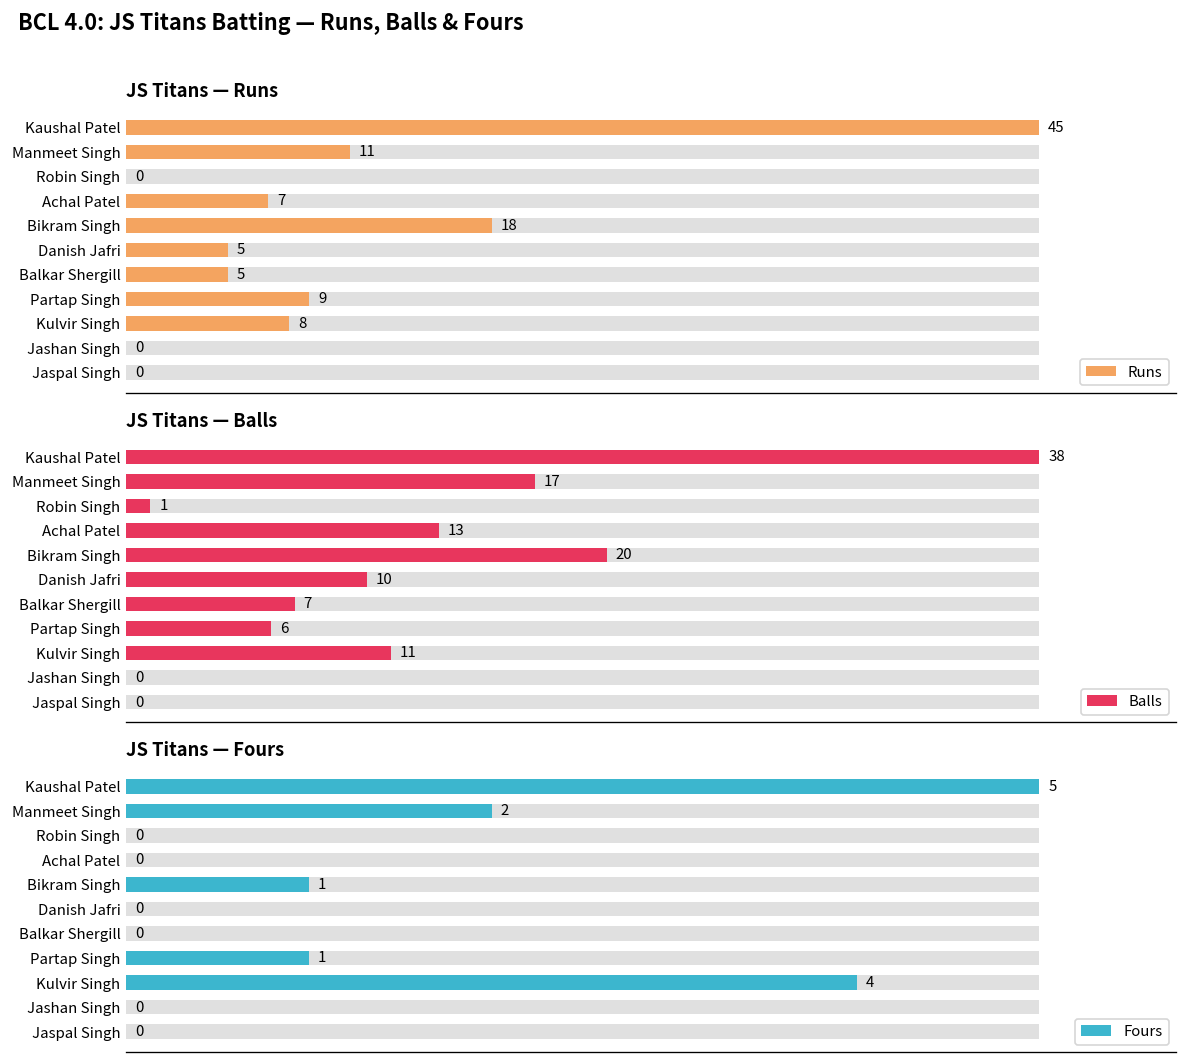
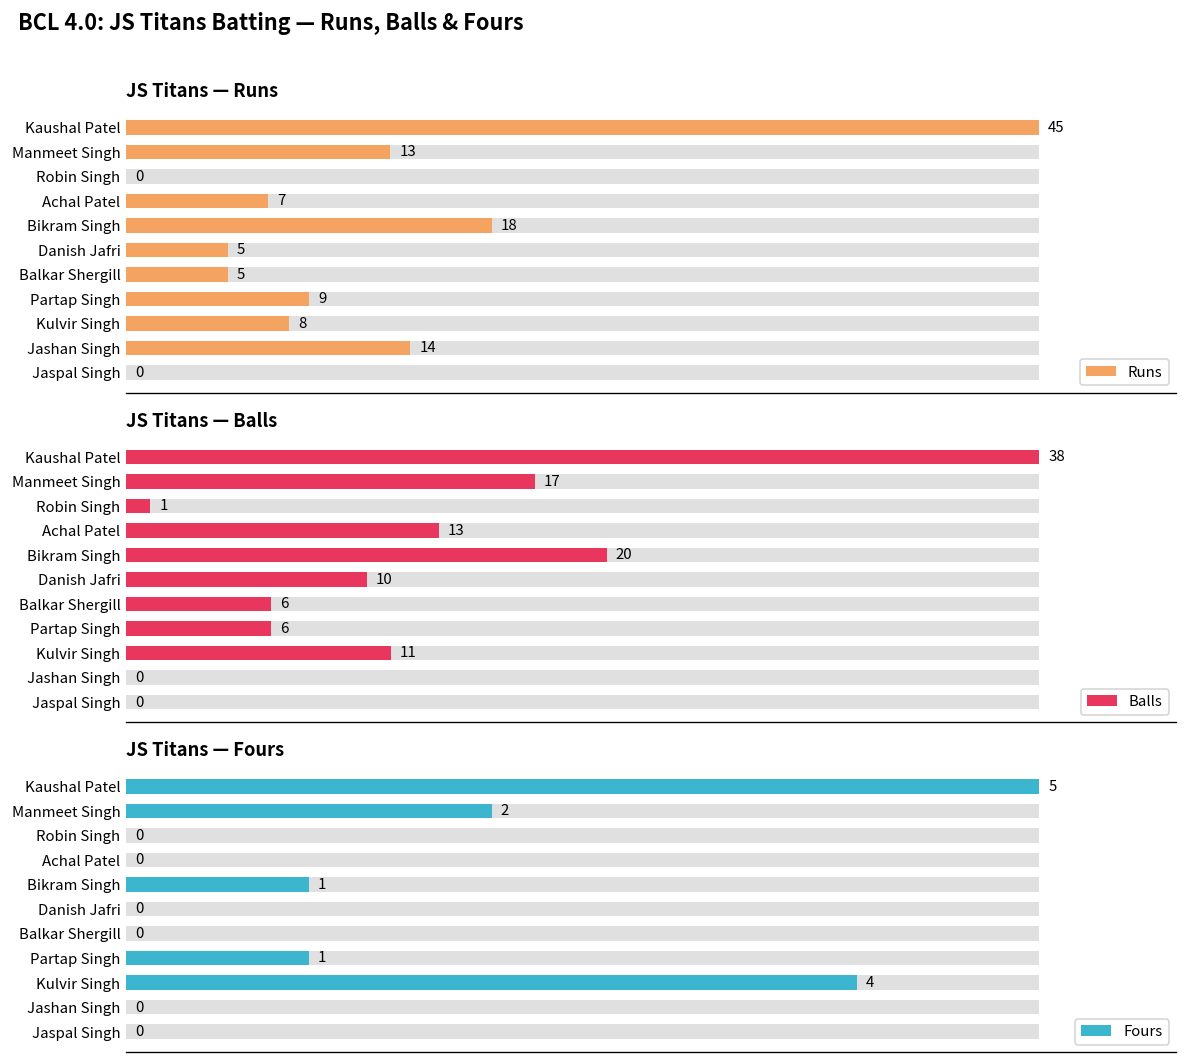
JS Titans — Runs, Runs, Manmeet Singh: 11 -> 13
JS Titans — Runs, Runs, Jashan Singh: 0 -> 14
JS Titans — Balls, Balls, Balkar Shergill: 7 -> 6
